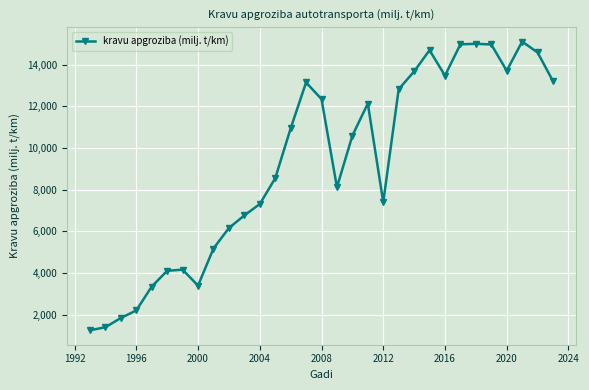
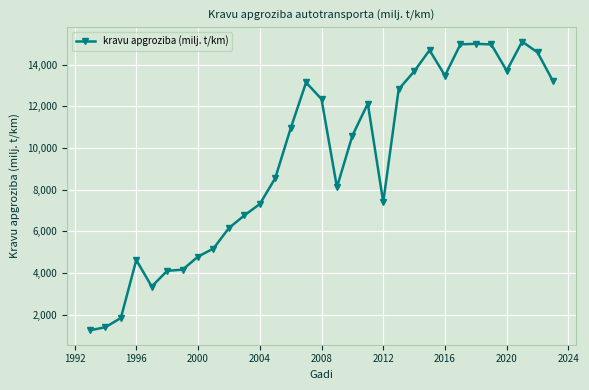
1996: 2,200 -> 4,600
2000: 3,400 -> 4,800
